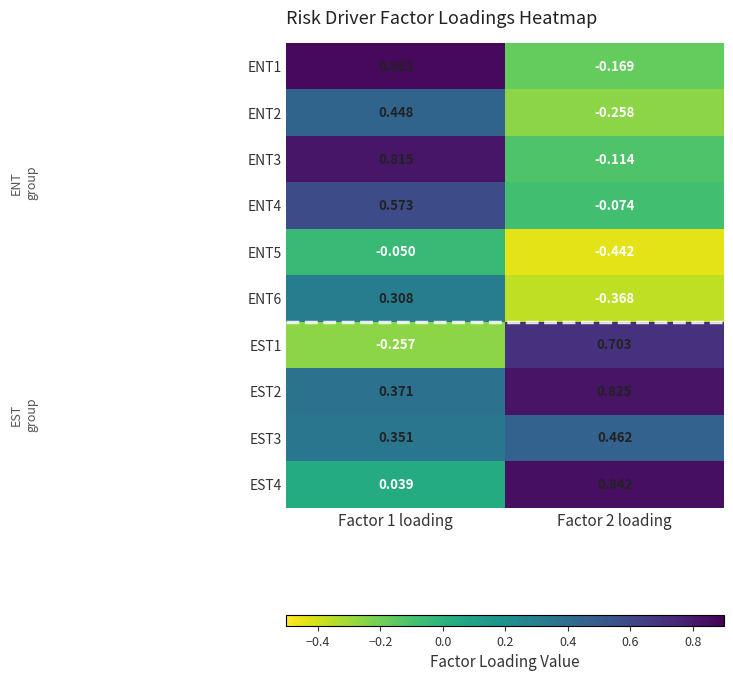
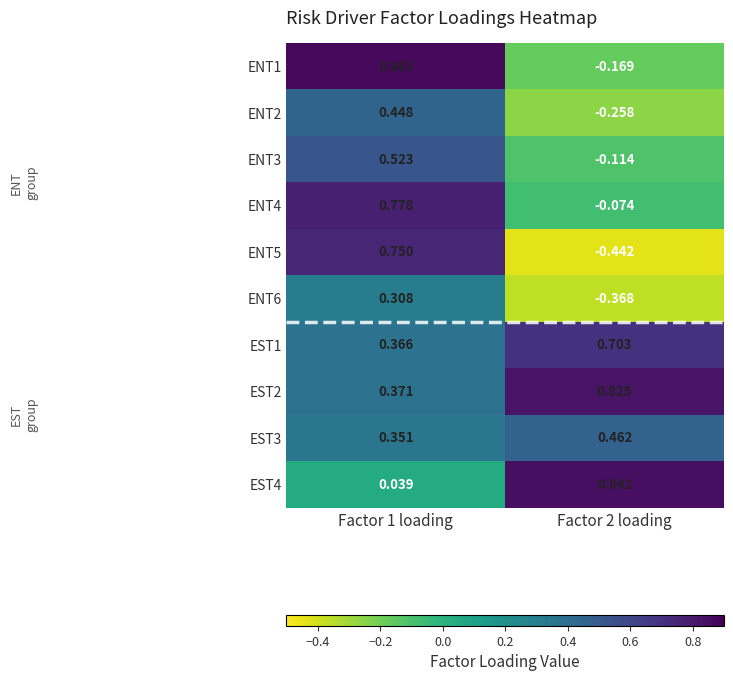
ENT3, Factor 1 loading: 0.815 -> 0.523
ENT4, Factor 1 loading: 0.573 -> 0.778
ENT5, Factor 1 loading: -0.050 -> 0.750
EST1, Factor 1 loading: -0.257 -> 0.366
